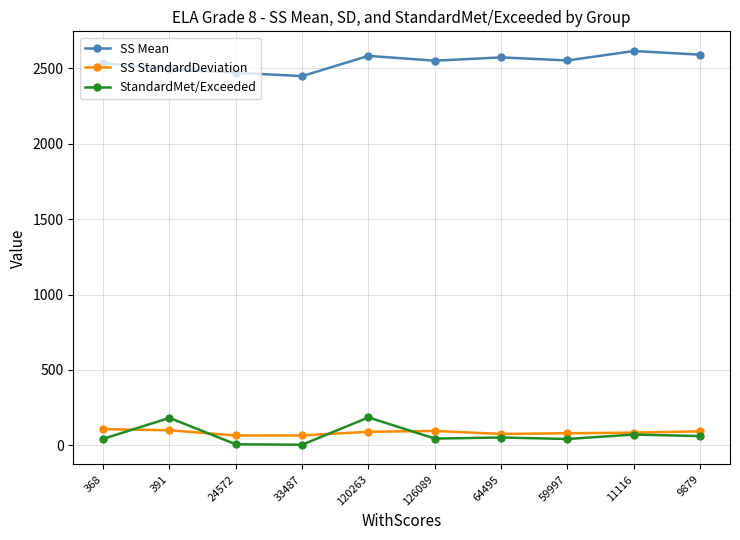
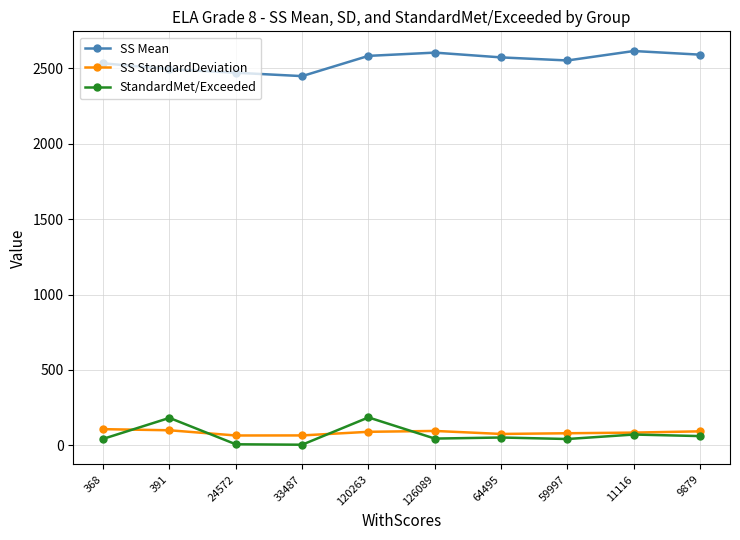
SS Mean, 126089: 2550 -> 2600
